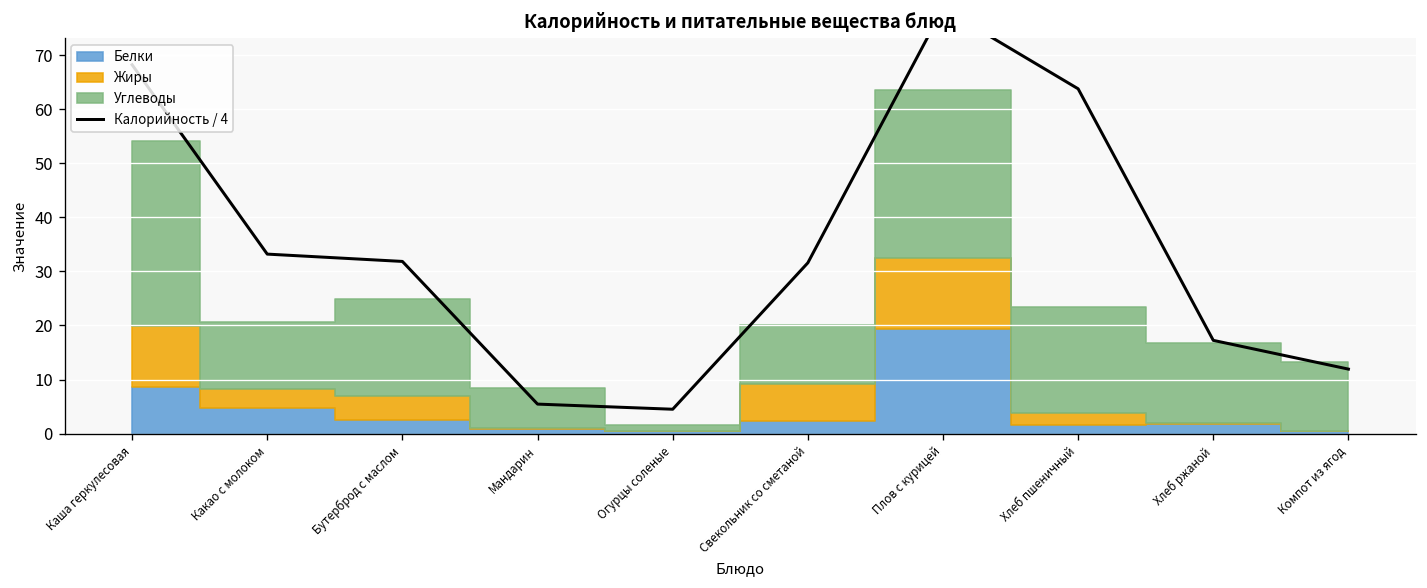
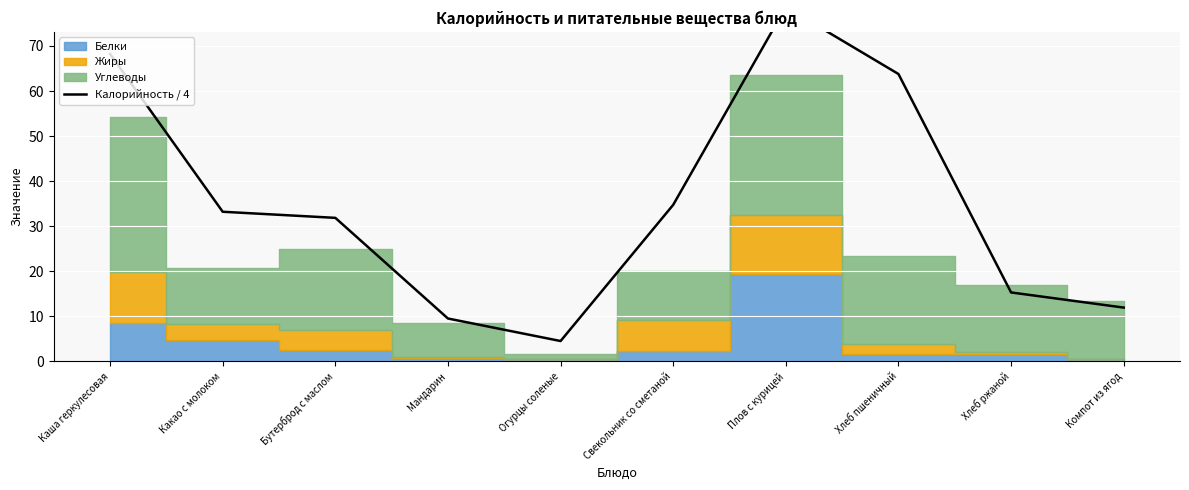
Калорийность / 4, Мандарин: 5 -> 10
Калорийность / 4, Свекольник со сметаной: 32 -> 35
Калорийность / 4, Хлеб ржаной: 17 -> 15
